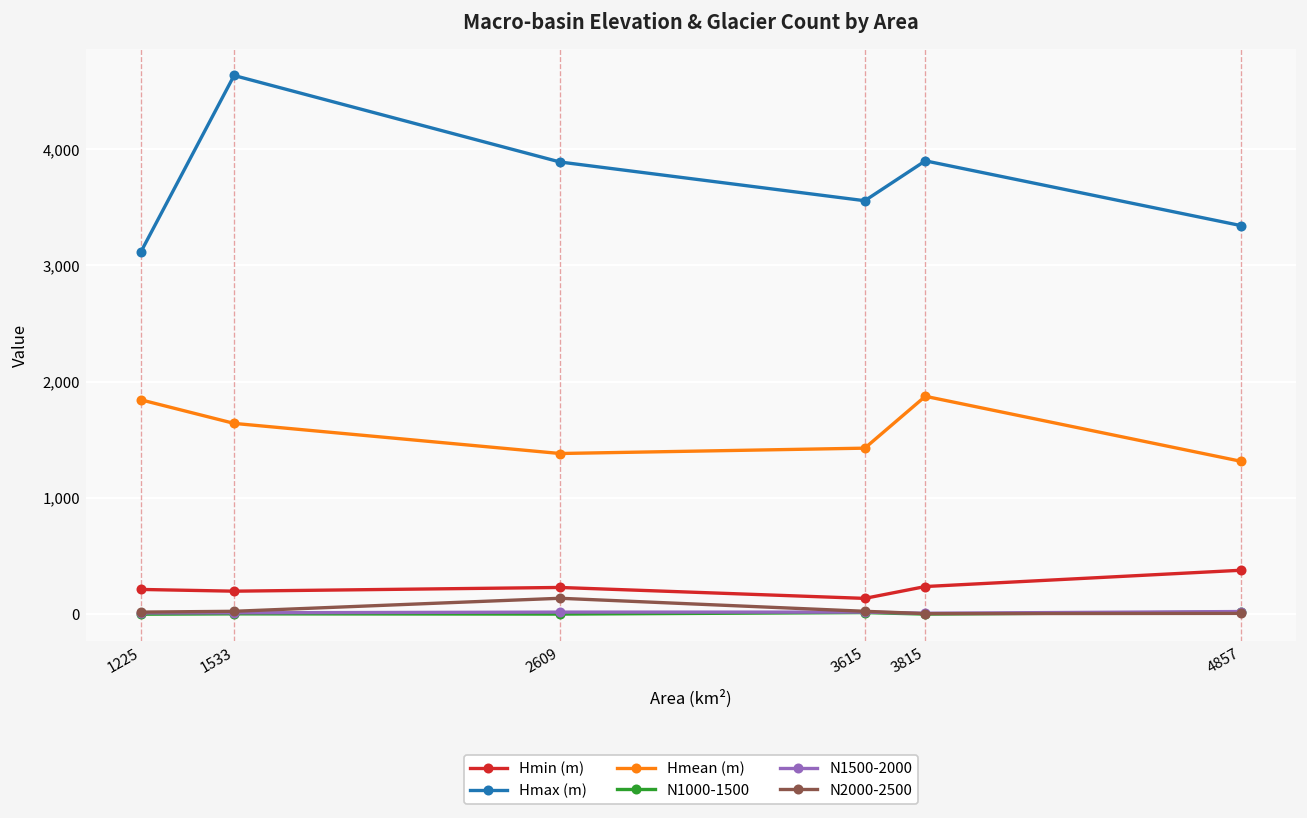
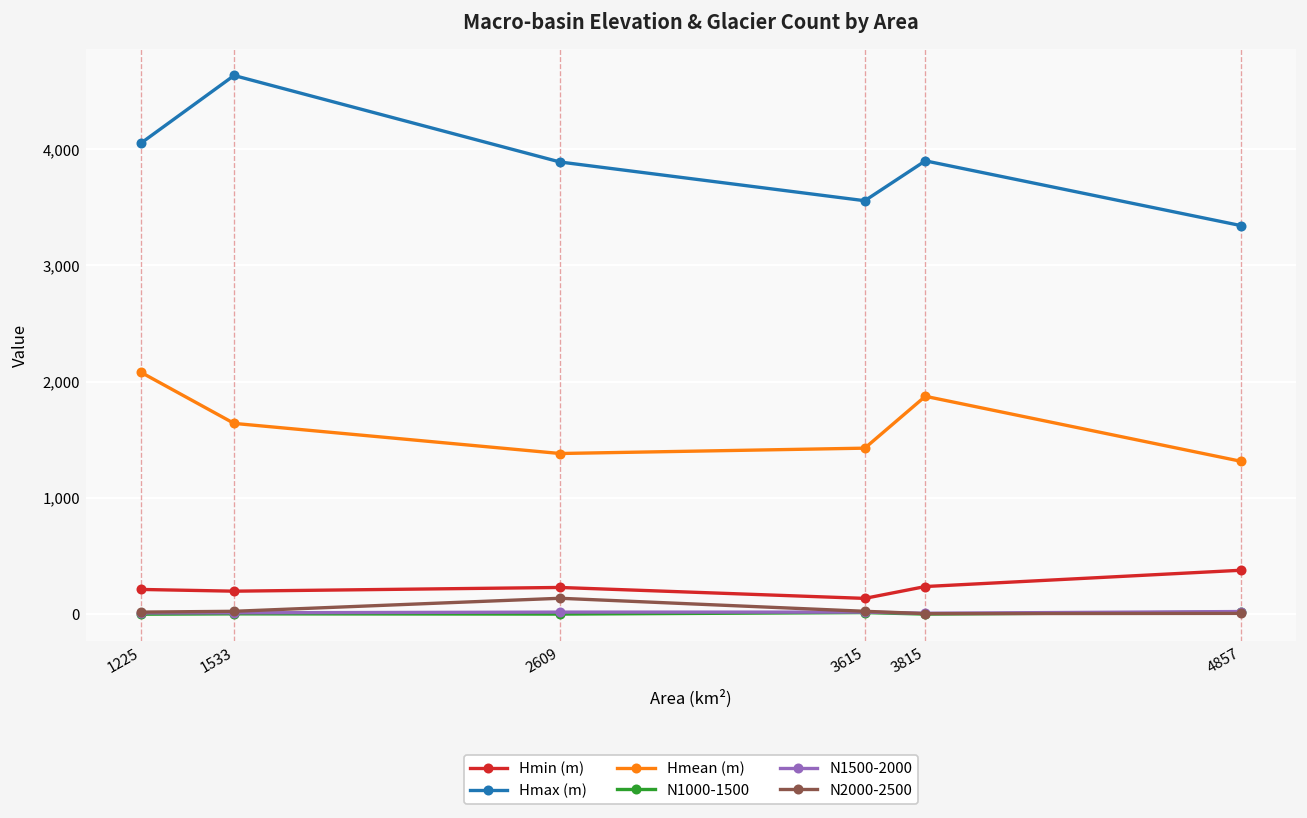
Hmax (m), 1225: 3,100 -> 4,100
Hmean (m), 1225: 1,800 -> 2,100
